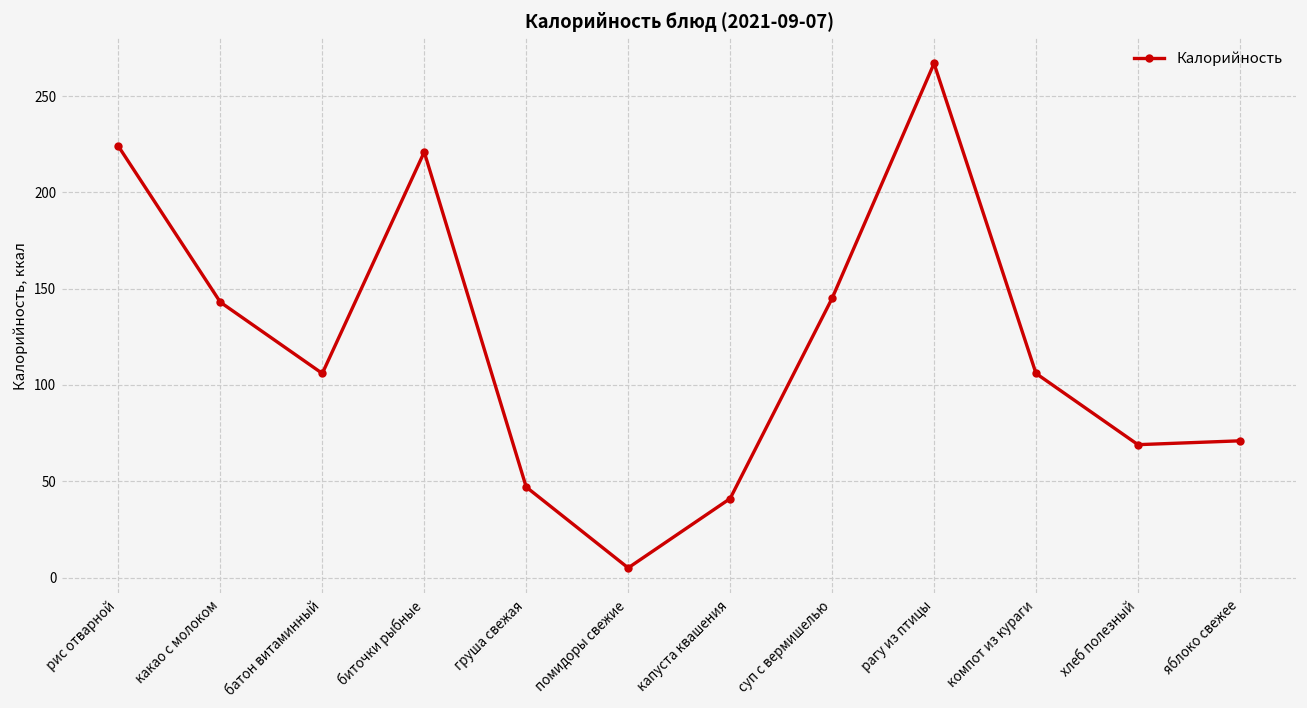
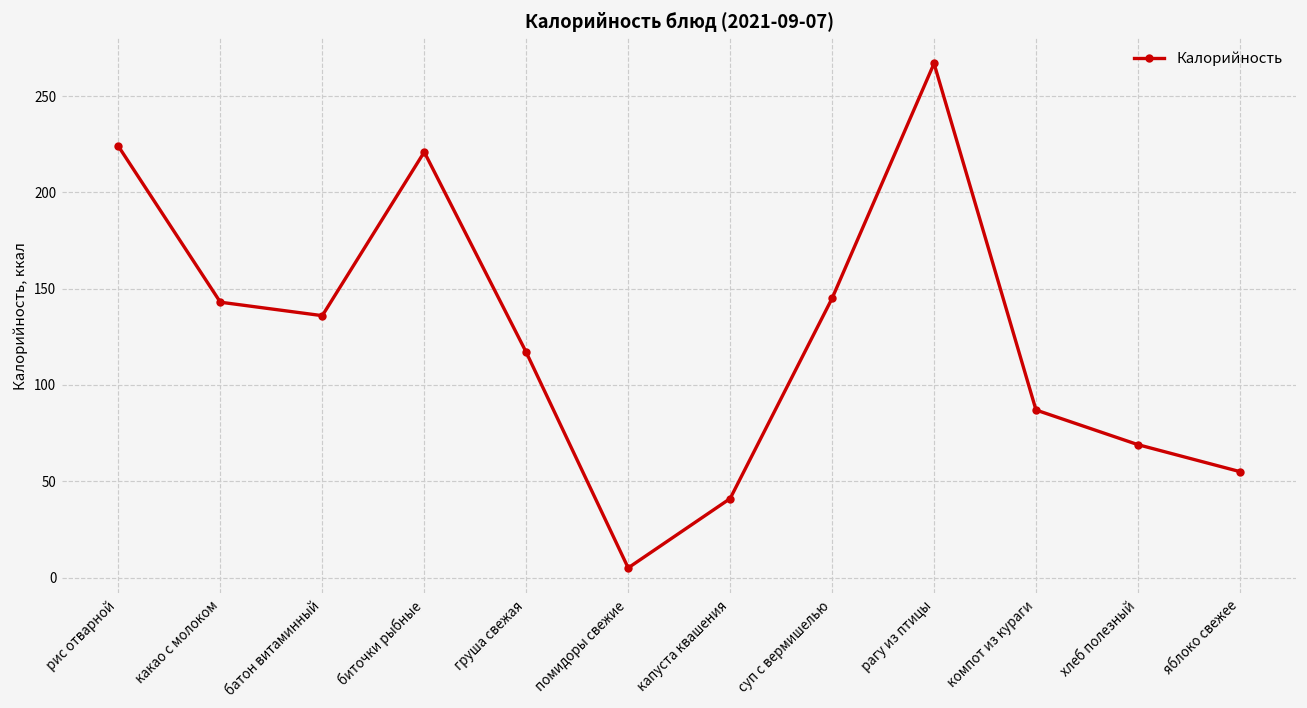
батон витаминный: 106 -> 136
груша свежая: 47 -> 117
компот из кураги: 106 -> 87
яблоко свежее: 71 -> 55
